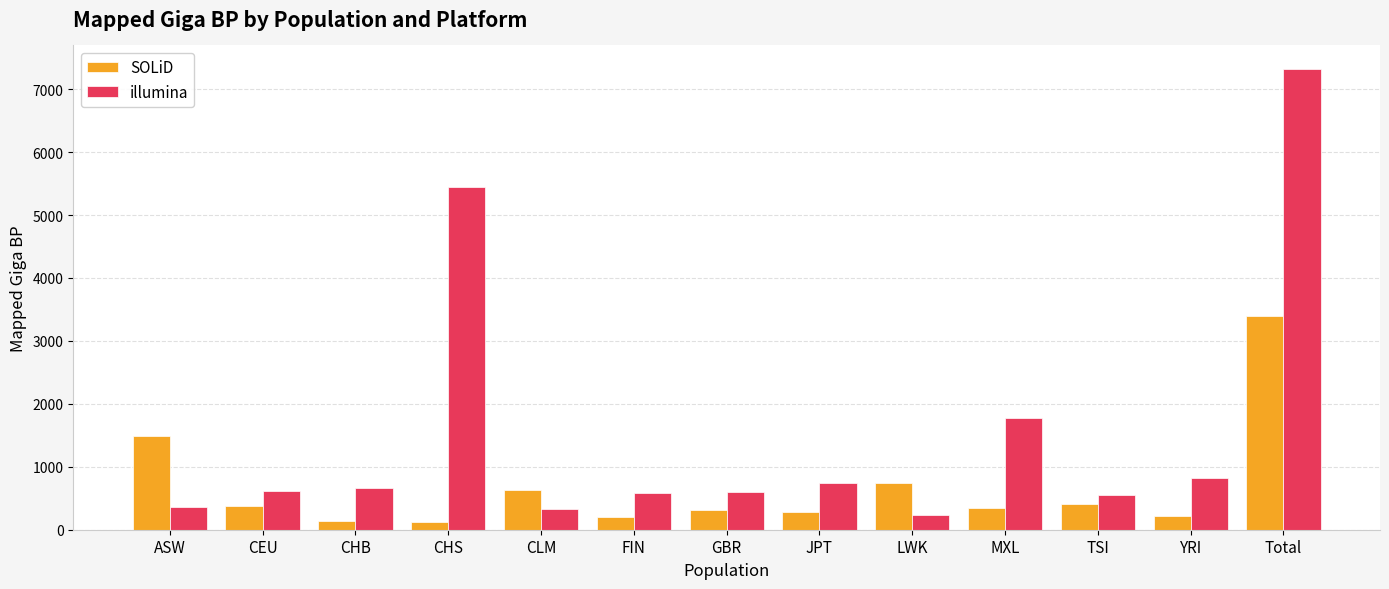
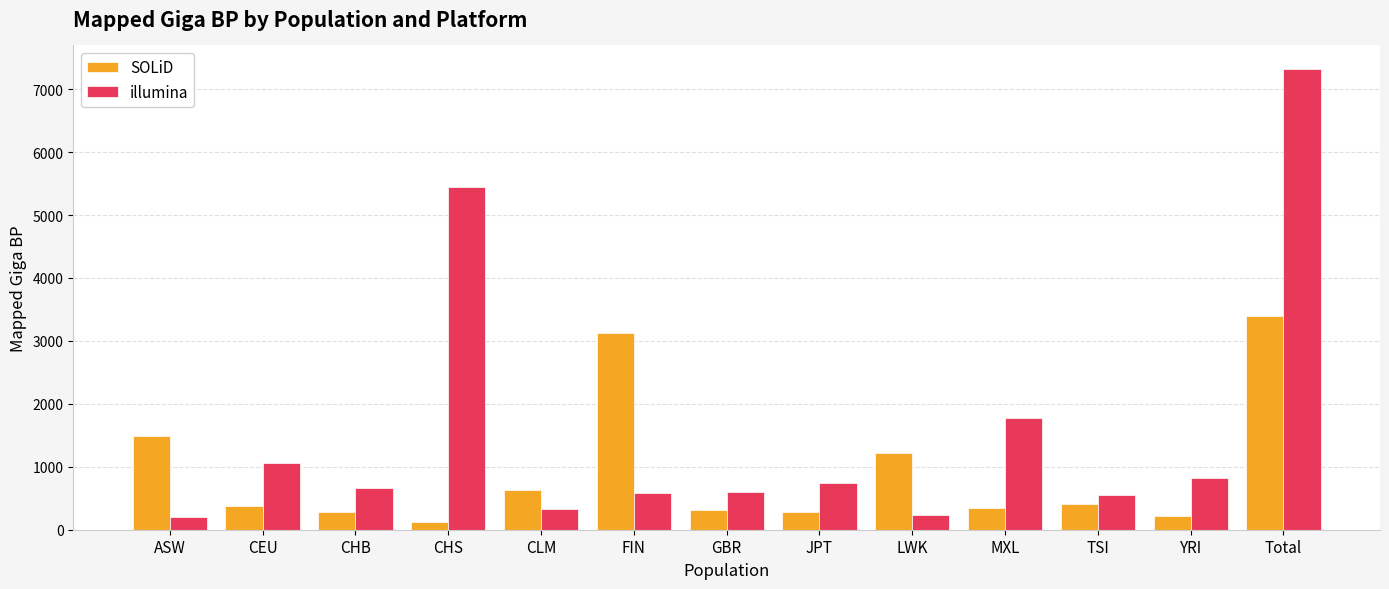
illumina, ASW: 400 -> 200
illumina, CEU: 600 -> 1100
SOLiD, CHB: 100 -> 300
SOLiD, FIN: 200 -> 3100
SOLiD, LWK: 700 -> 1200
